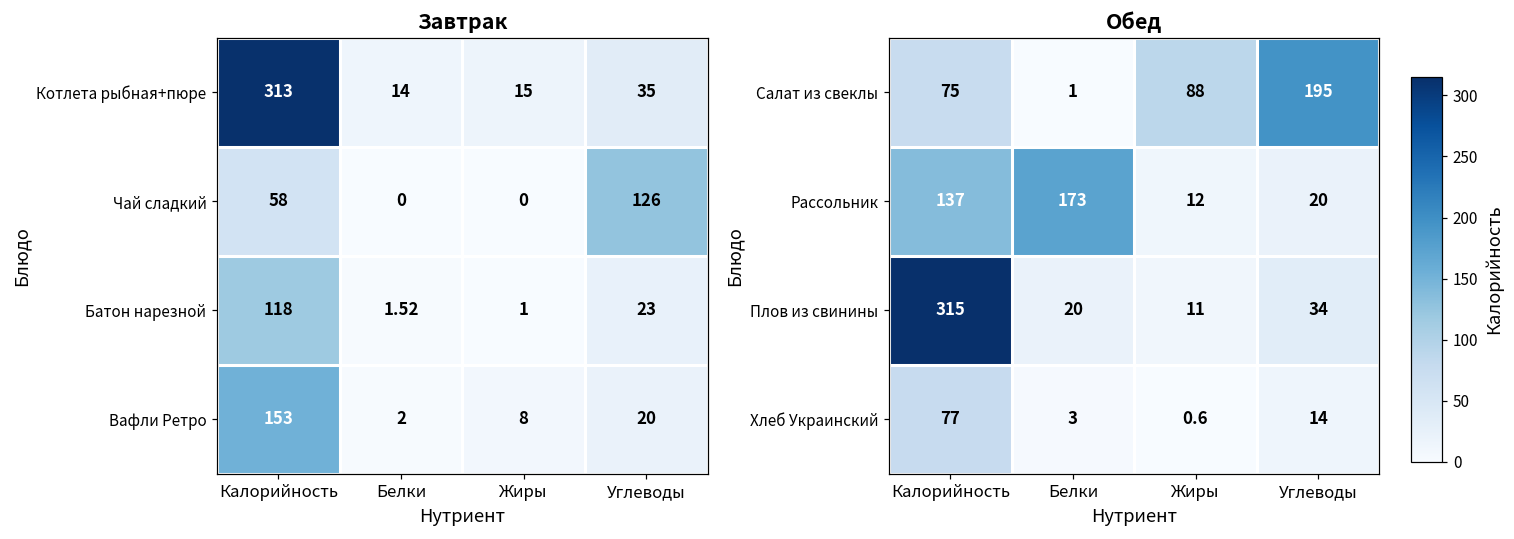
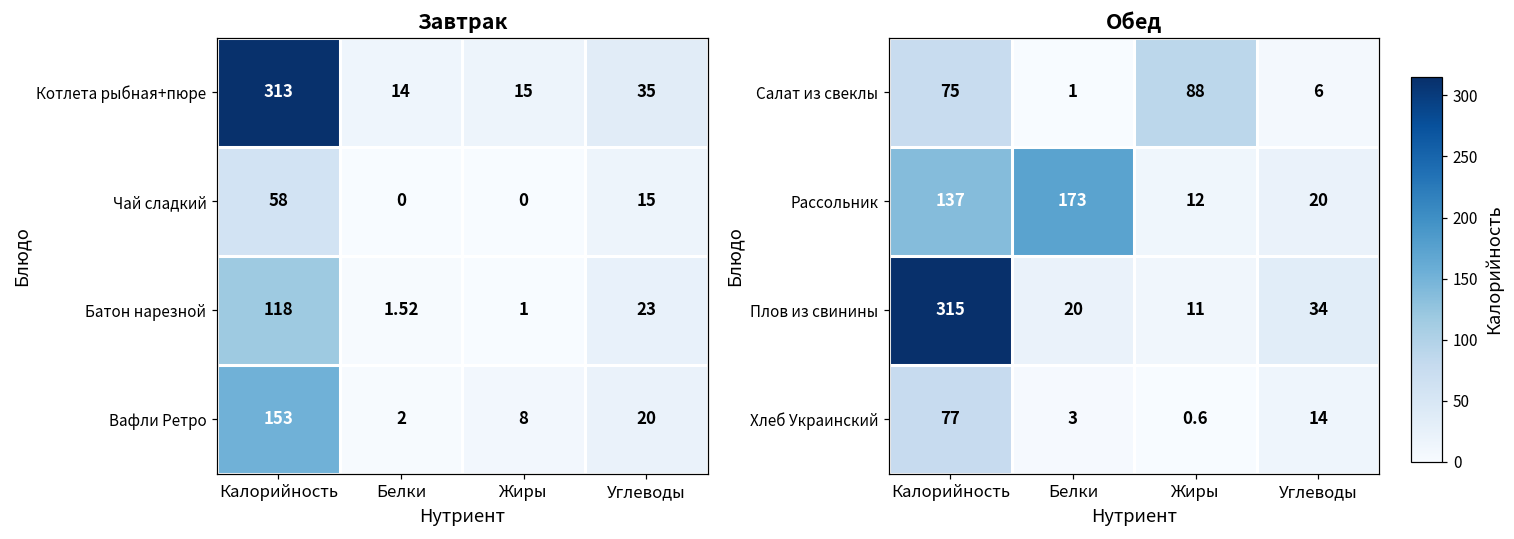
Завтрак, Чай сладкий, Углеводы: 126 -> 15
Обед, Салат из свеклы, Углеводы: 195 -> 6
